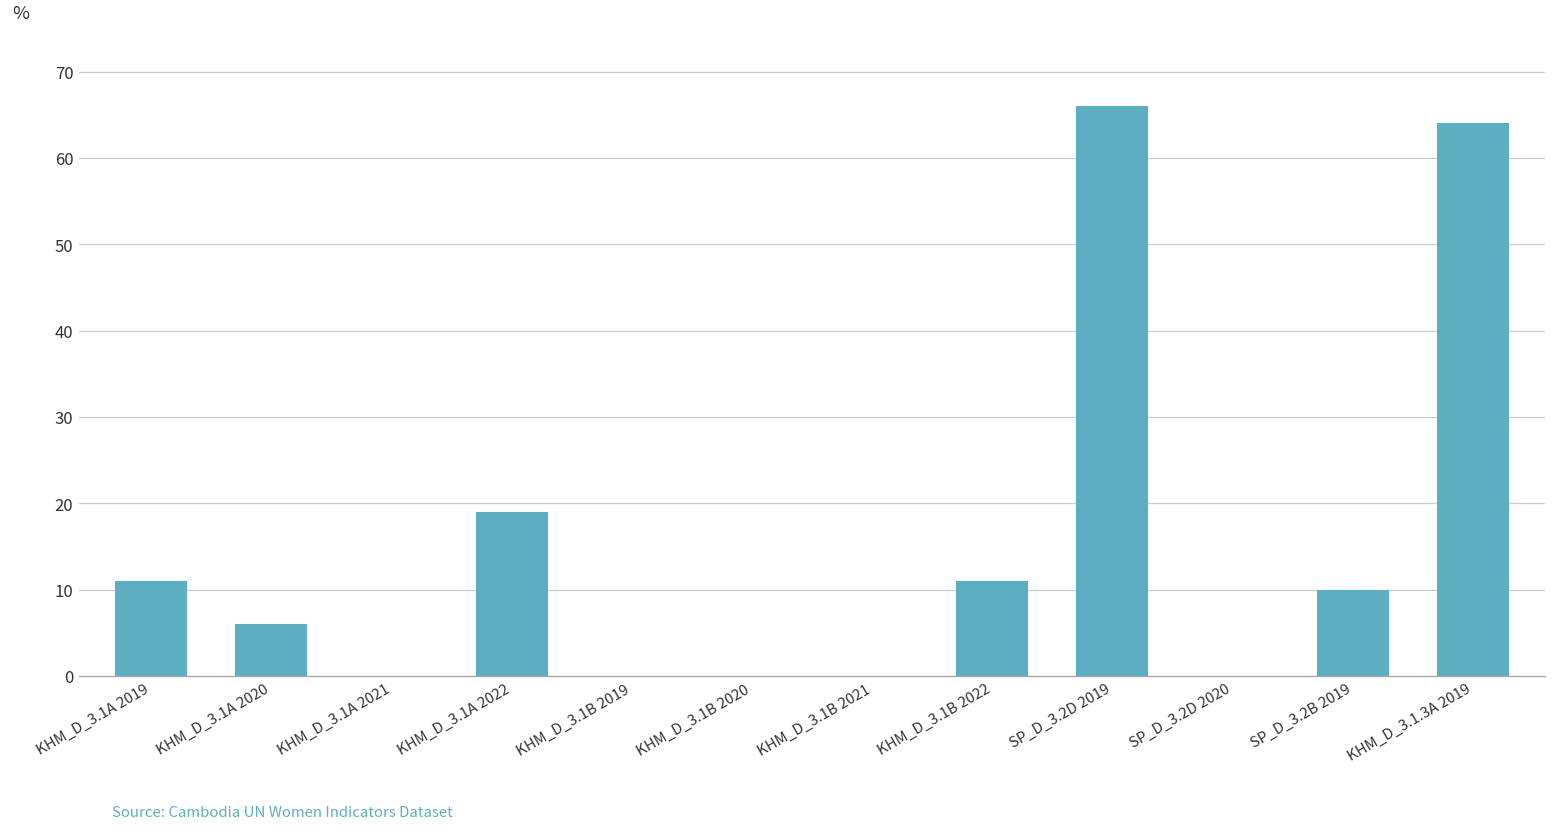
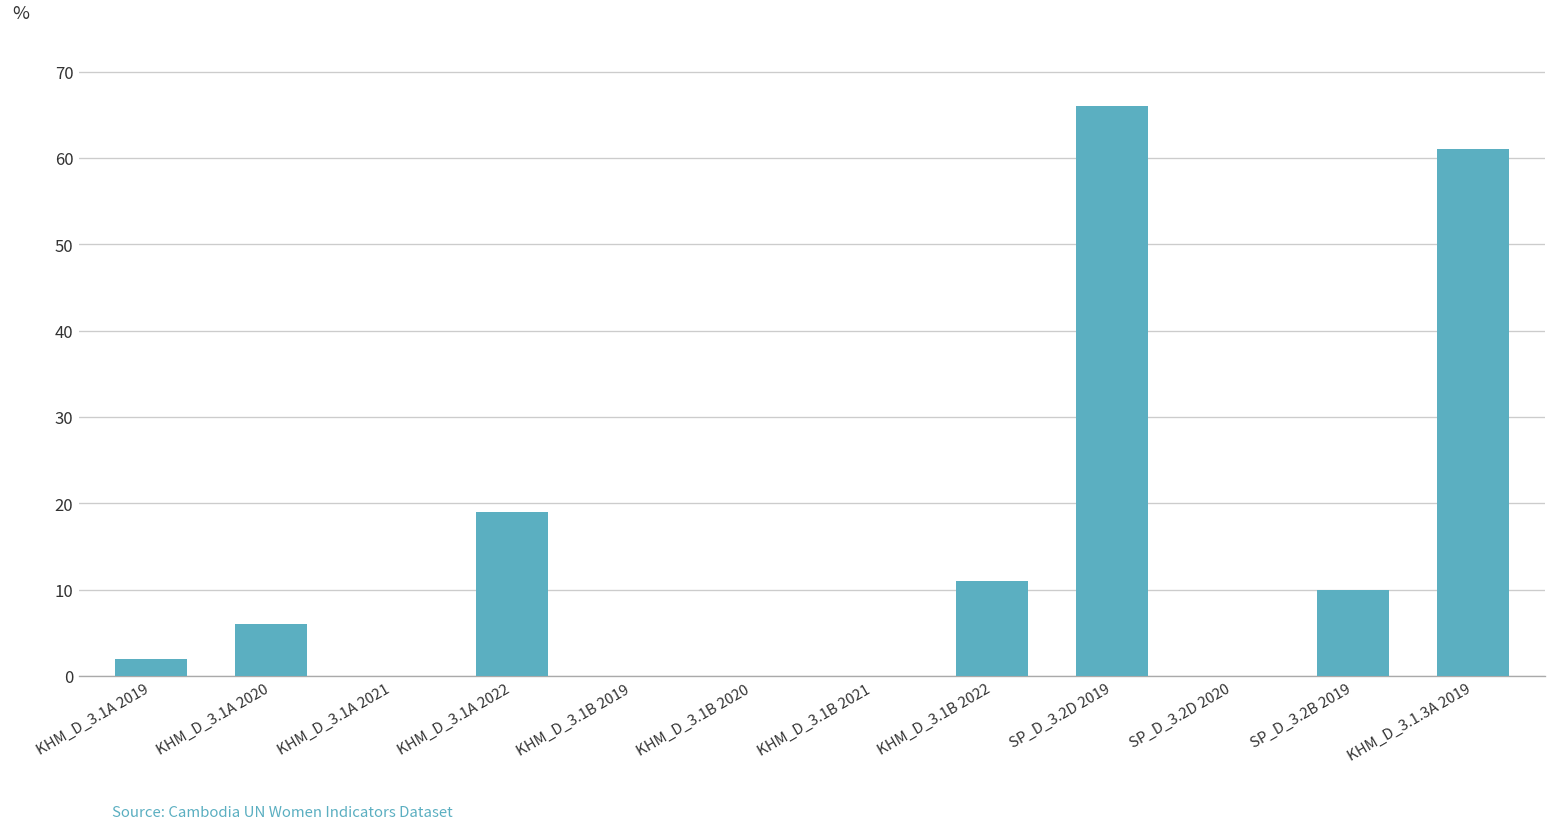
KHM_D_3.1A 2019: 11 -> 2
KHM_D_3.1.3A 2019: 64 -> 61
